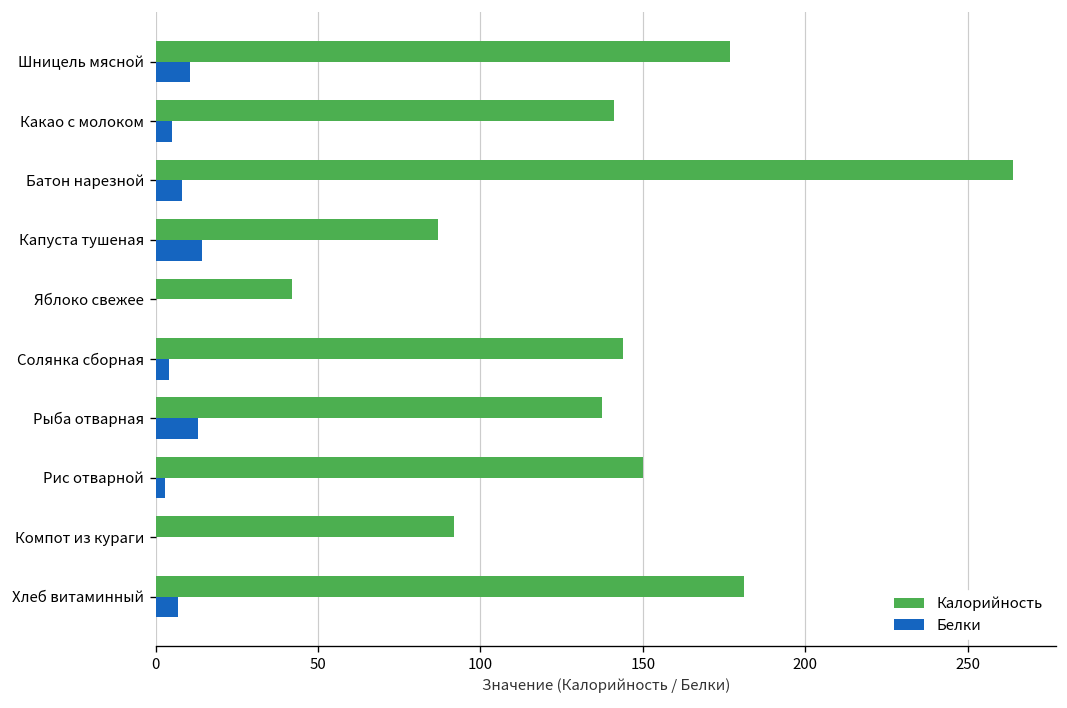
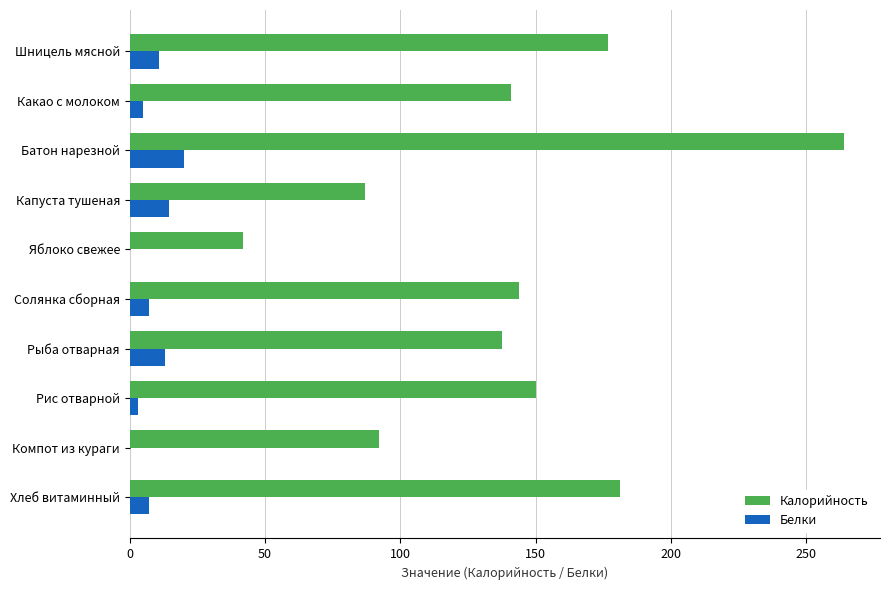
Белки, Батон нарезной: 8 -> 20
Белки, Солянка сборная: 4 -> 7
